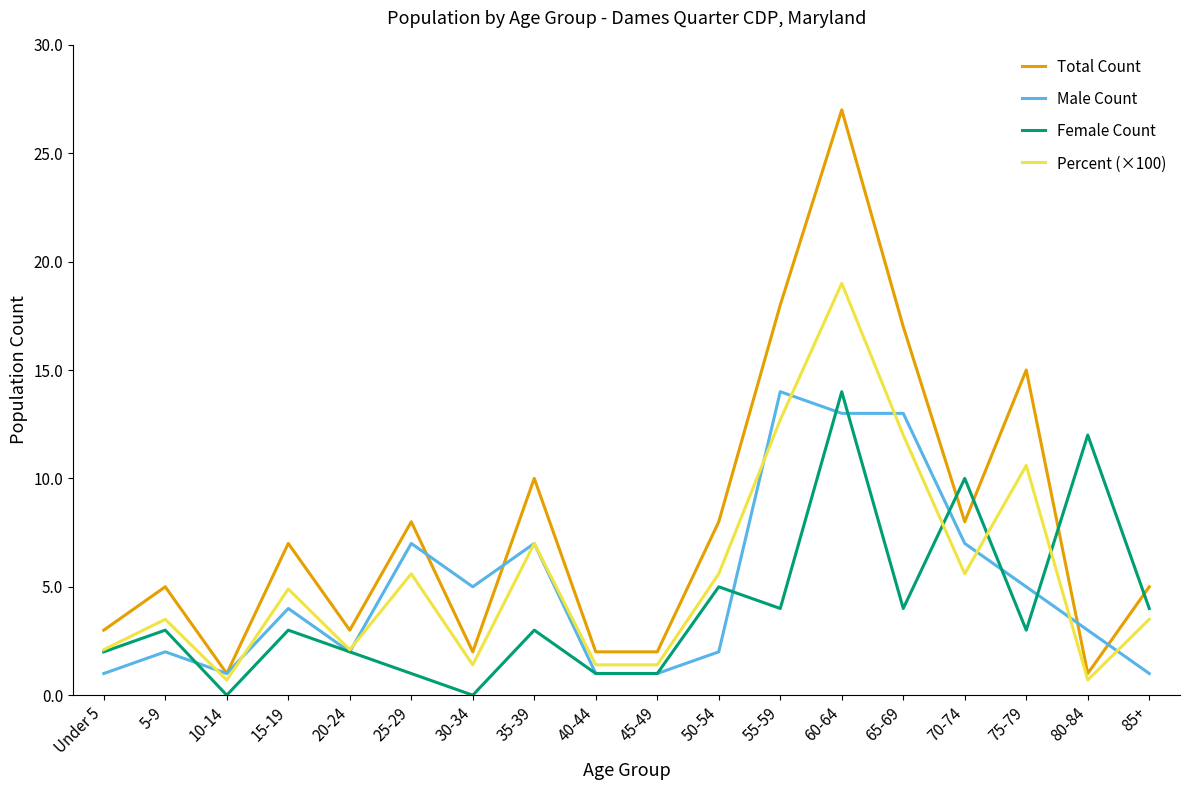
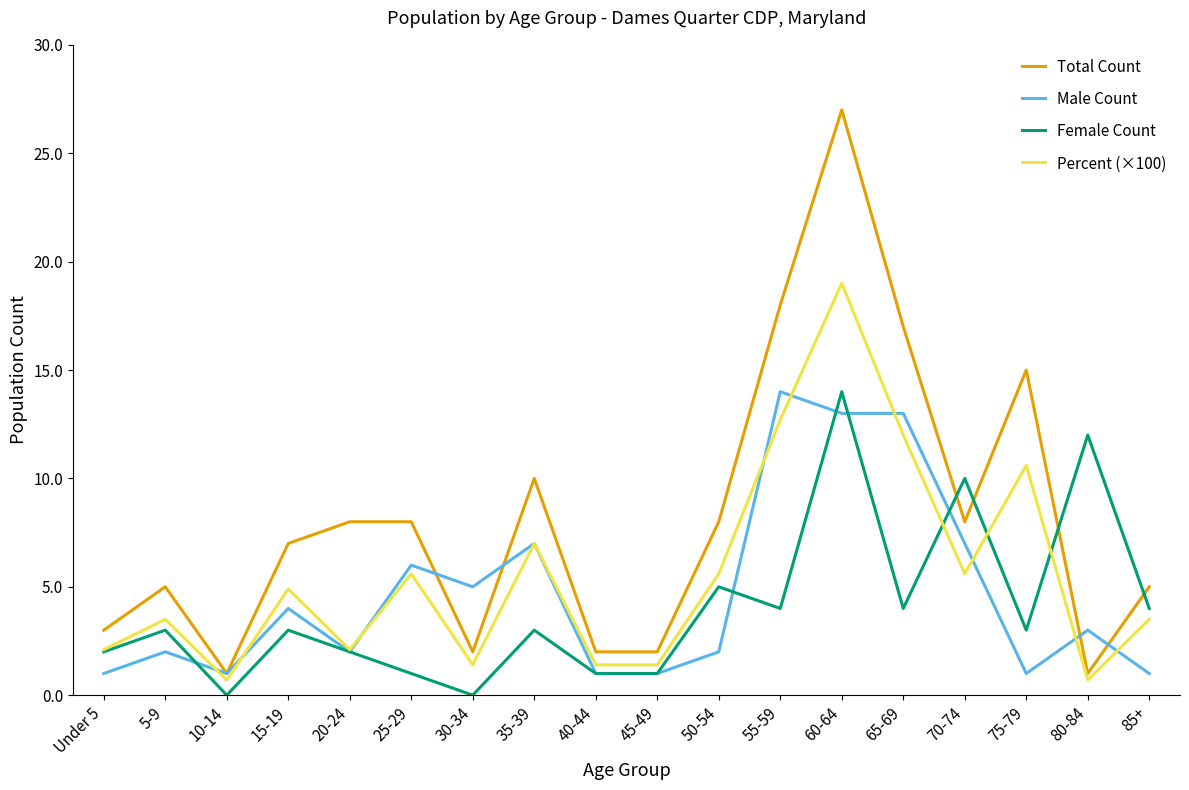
Total Count, 20-24: 3 -> 8
Male Count, 25-29: 7 -> 6
Male Count, 75-79: 5 -> 1
